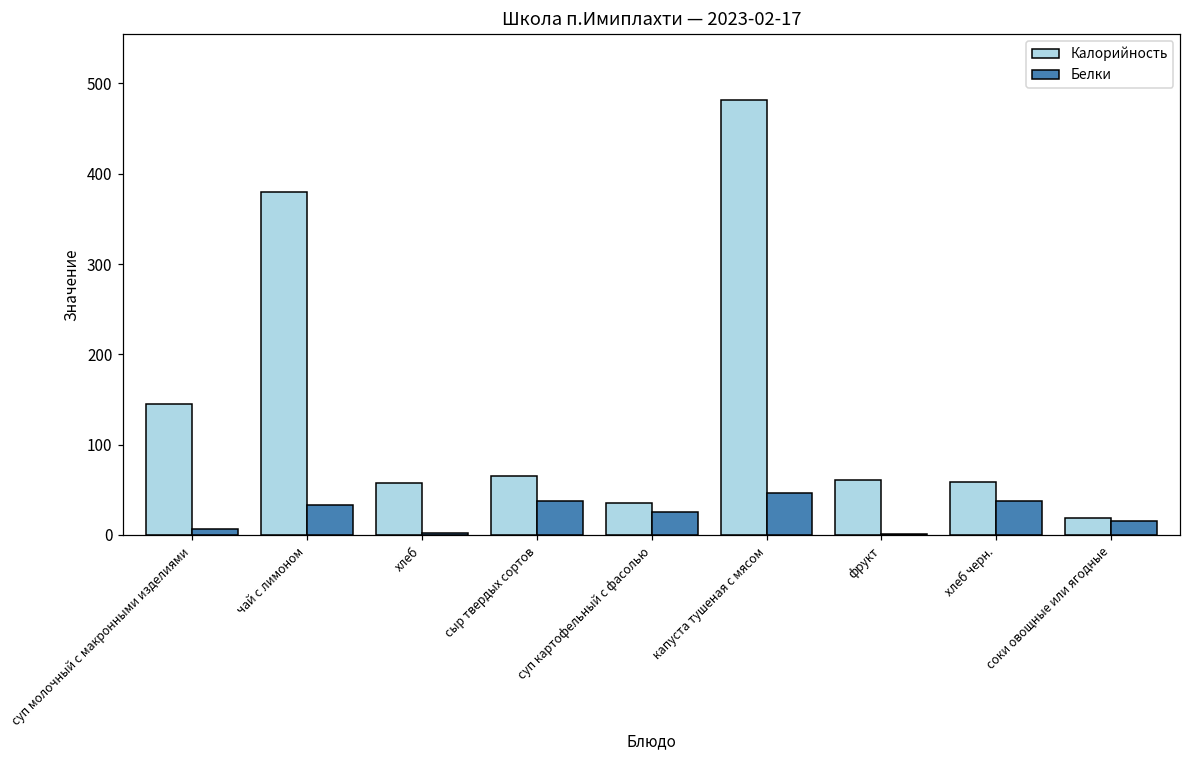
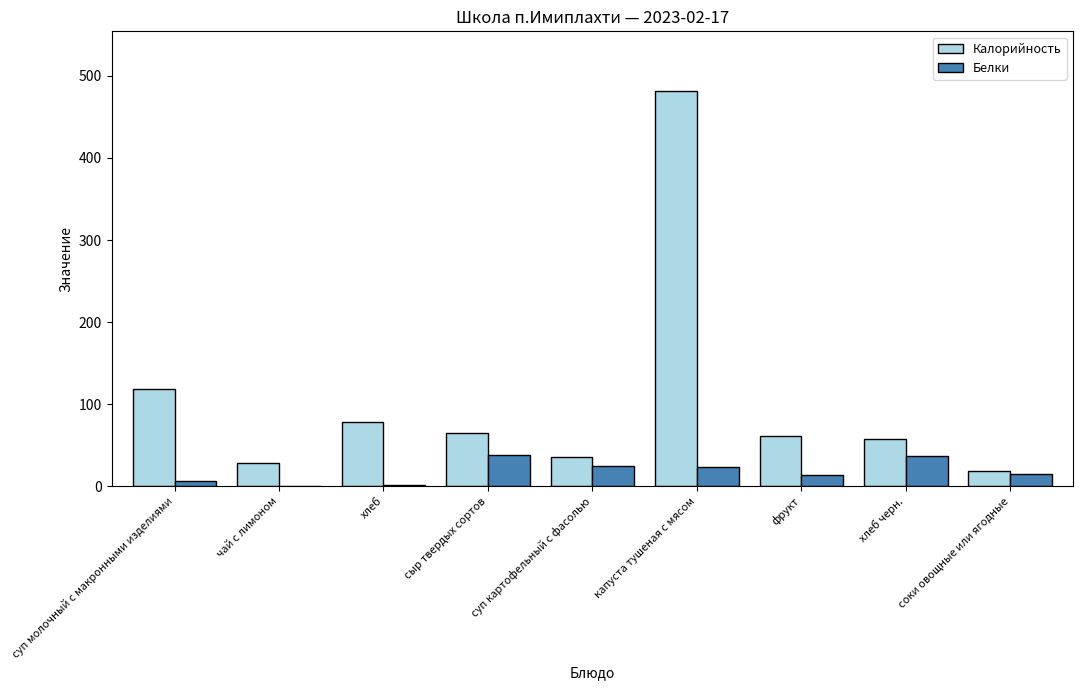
Калорийность, суп молочный с макронными изделиями: 150 -> 120
Калорийность, чай с лимоном: 380 -> 30
Белки, чай с лимоном: 30 -> 0
Калорийность, хлеб: 60 -> 80
Белки, капуста тушеная с мясом: 50 -> 20
Белки, фрукт: 0 -> 10
